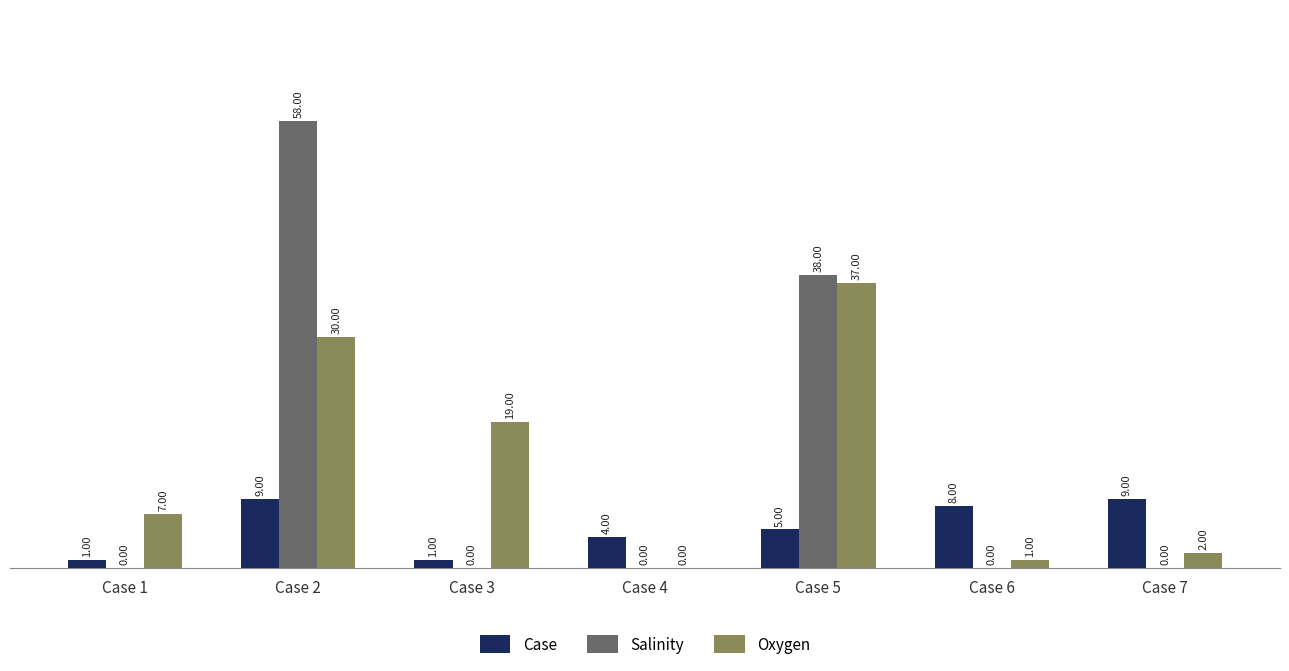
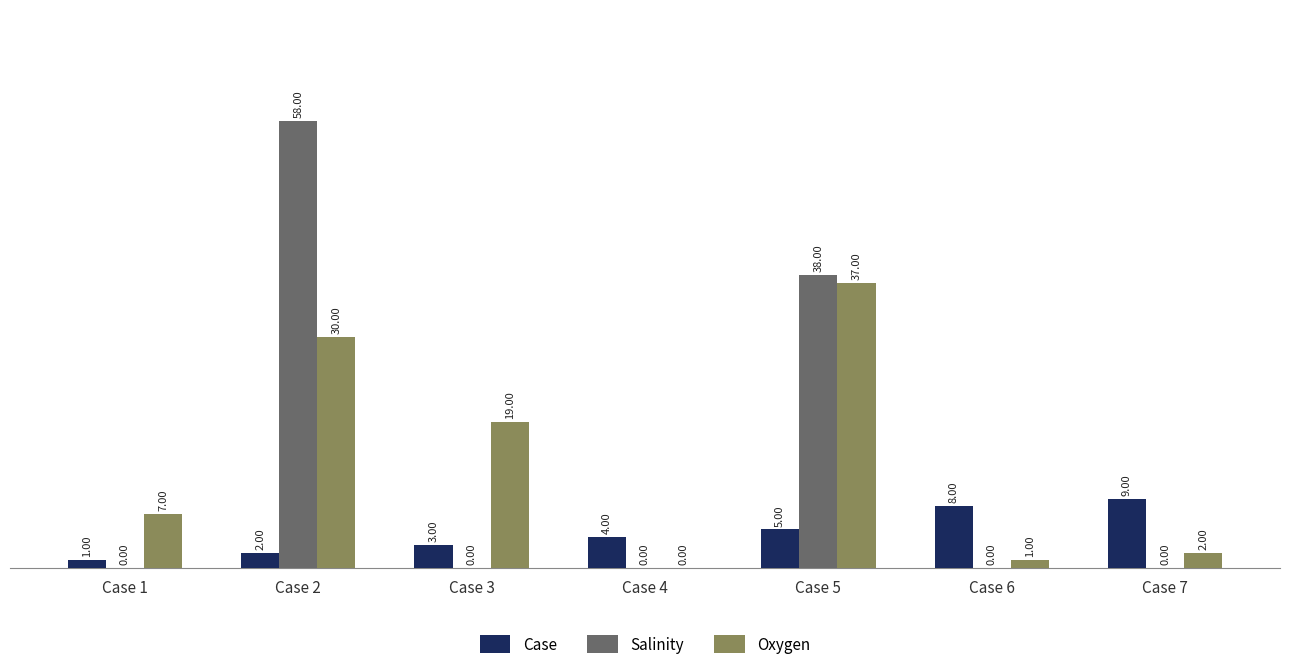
Case, Case 2: 9.00 -> 2.00
Case, Case 3: 1.00 -> 3.00
